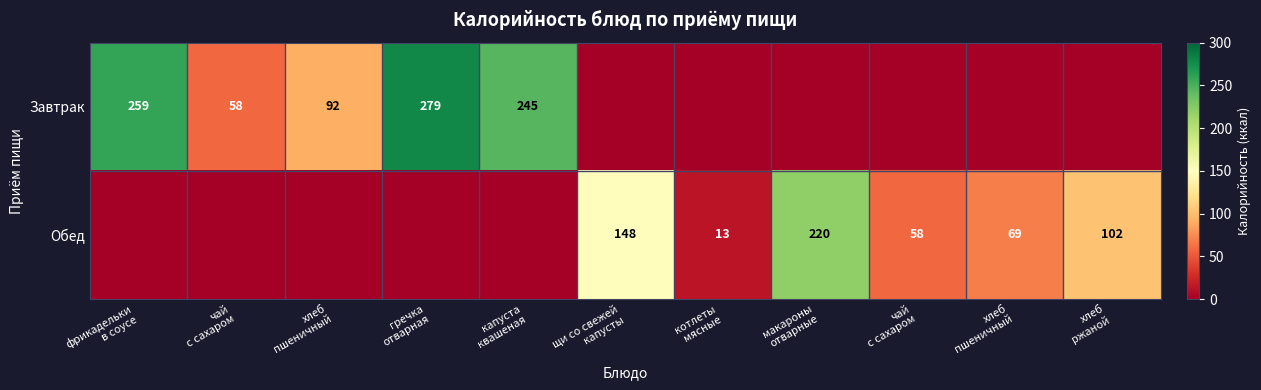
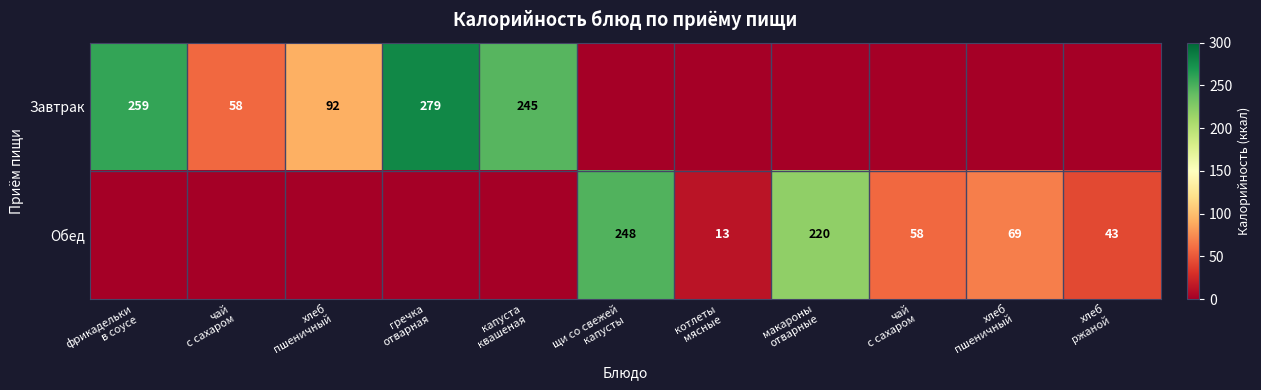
Обед, щи со свежей капусты: 148 -> 248
Обед, хлеб ржаной: 102 -> 43
